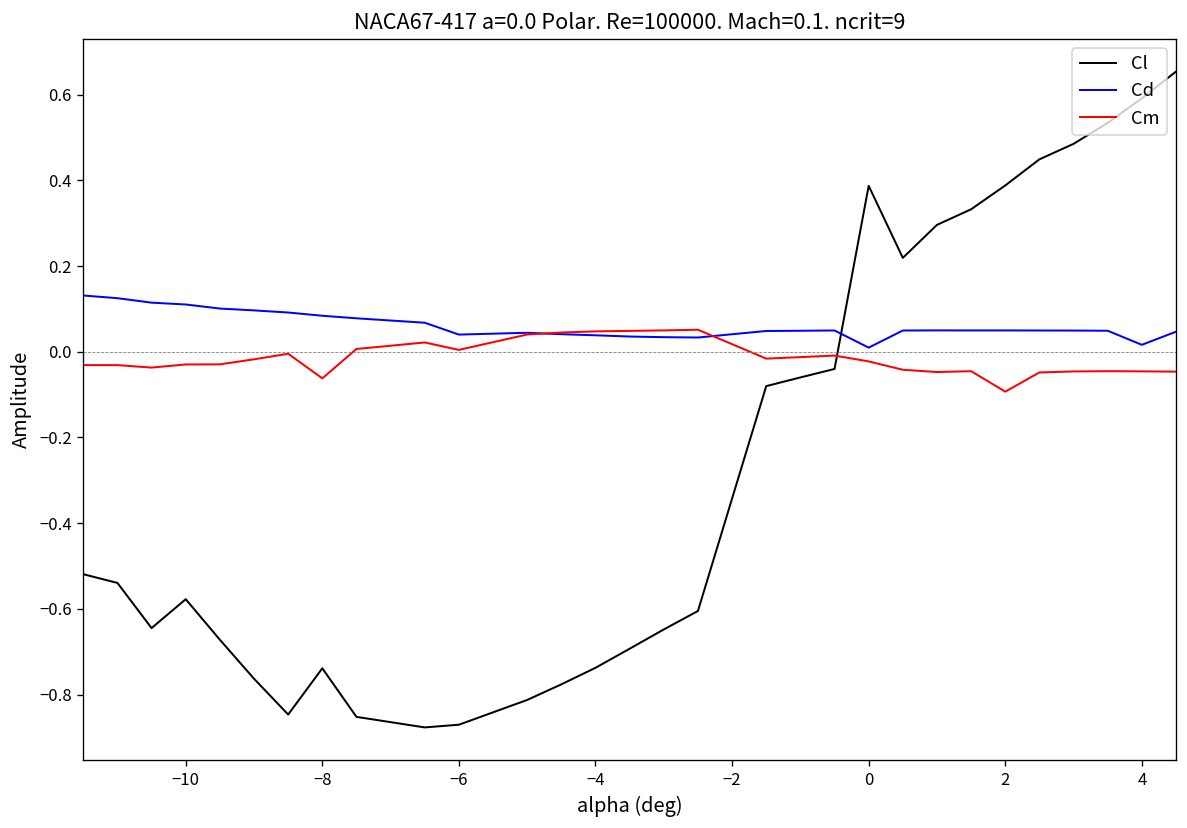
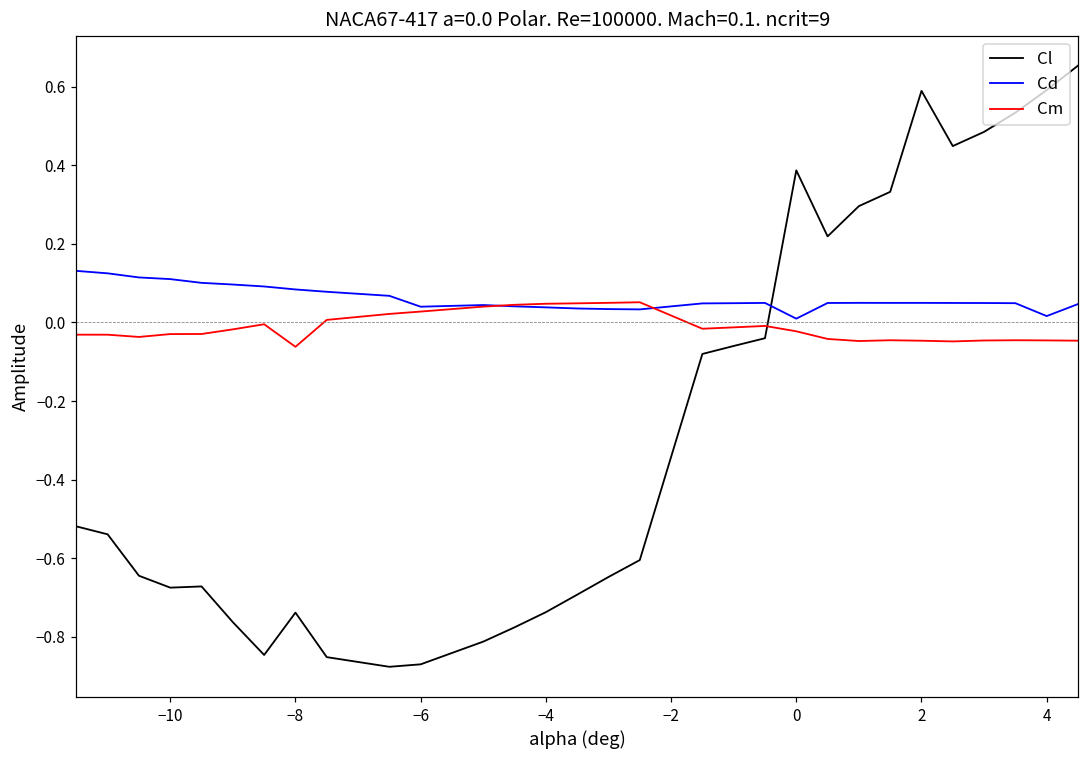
Cl, −10: -0.58 -> -0.68
Cm, −6: 0.00 -> 0.03
Cl, 2: 0.39 -> 0.59
Cm, 2: -0.09 -> -0.05
